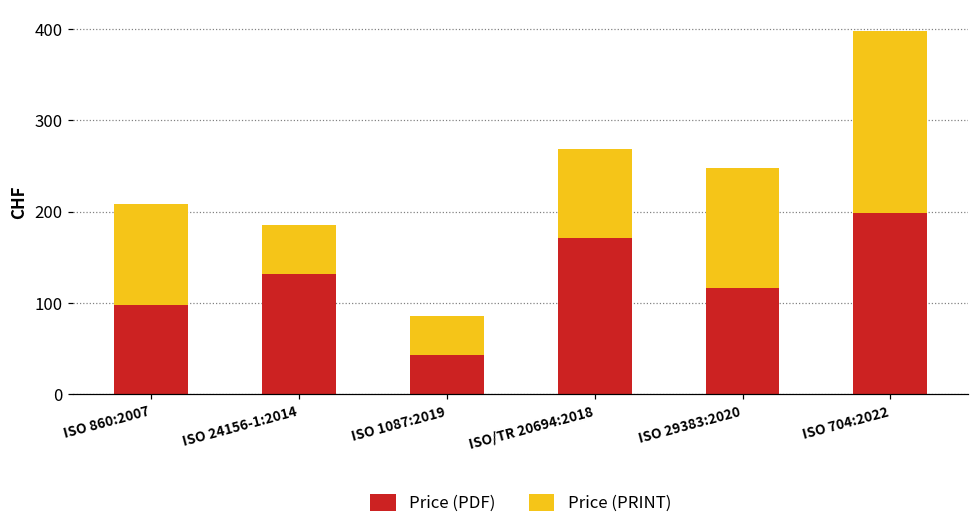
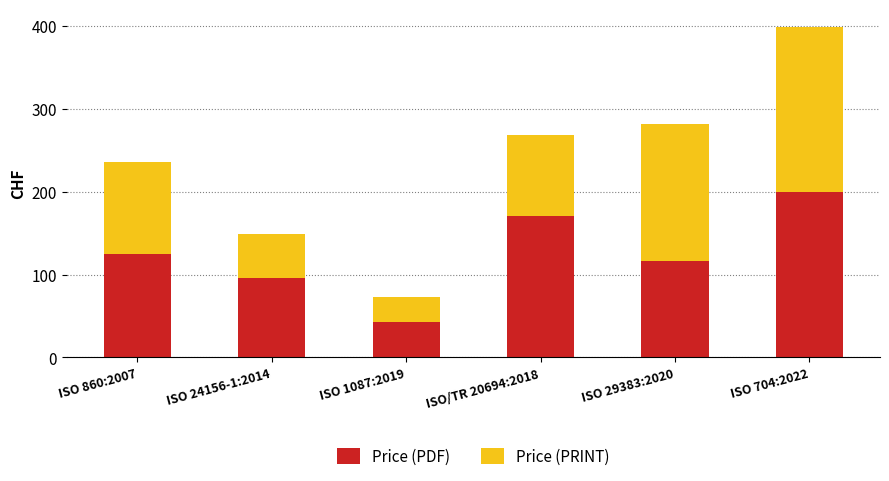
Price (PDF), ISO 860:2007: 100 -> 120
Price (PDF), ISO 24156-1:2014: 130 -> 100
Price (PRINT), ISO 1087:2019: 40 -> 30
Price (PRINT), ISO 29383:2020: 130 -> 170
